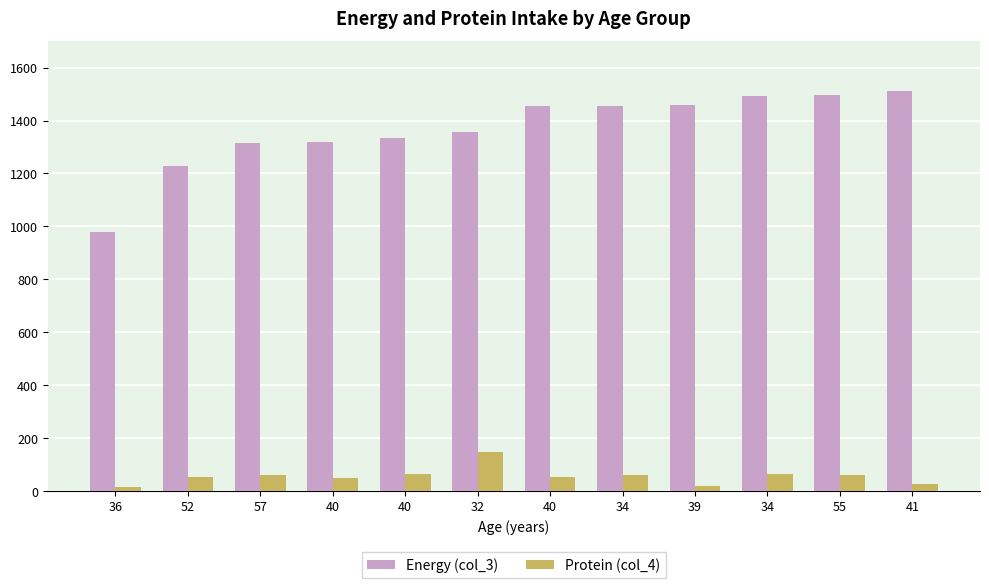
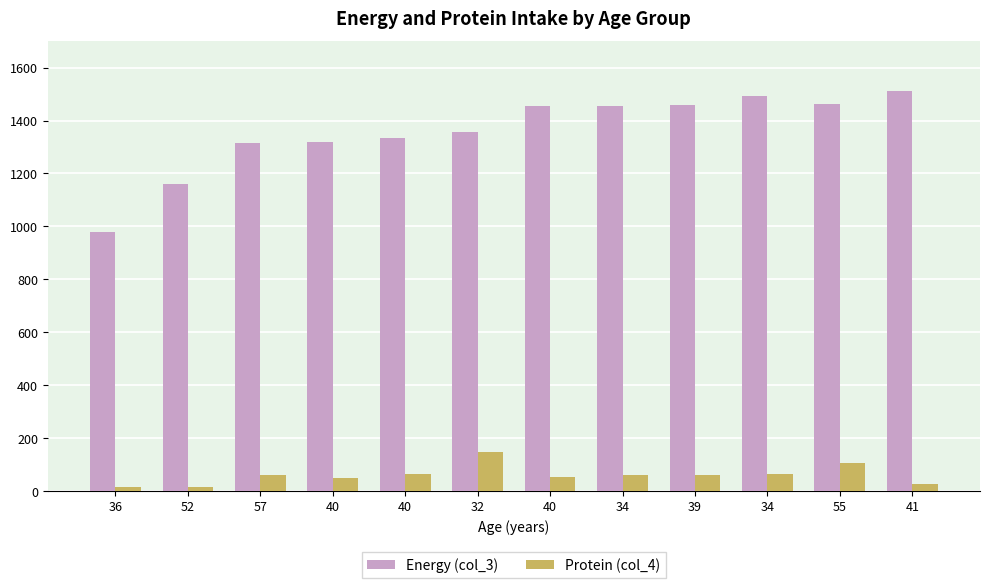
Energy (col_3), 52: 1230 -> 1160
Protein (col_4), 52: 50 -> 20
Protein (col_4), 39: 20 -> 60
Energy (col_3), 55: 1500 -> 1460
Protein (col_4), 55: 60 -> 100
